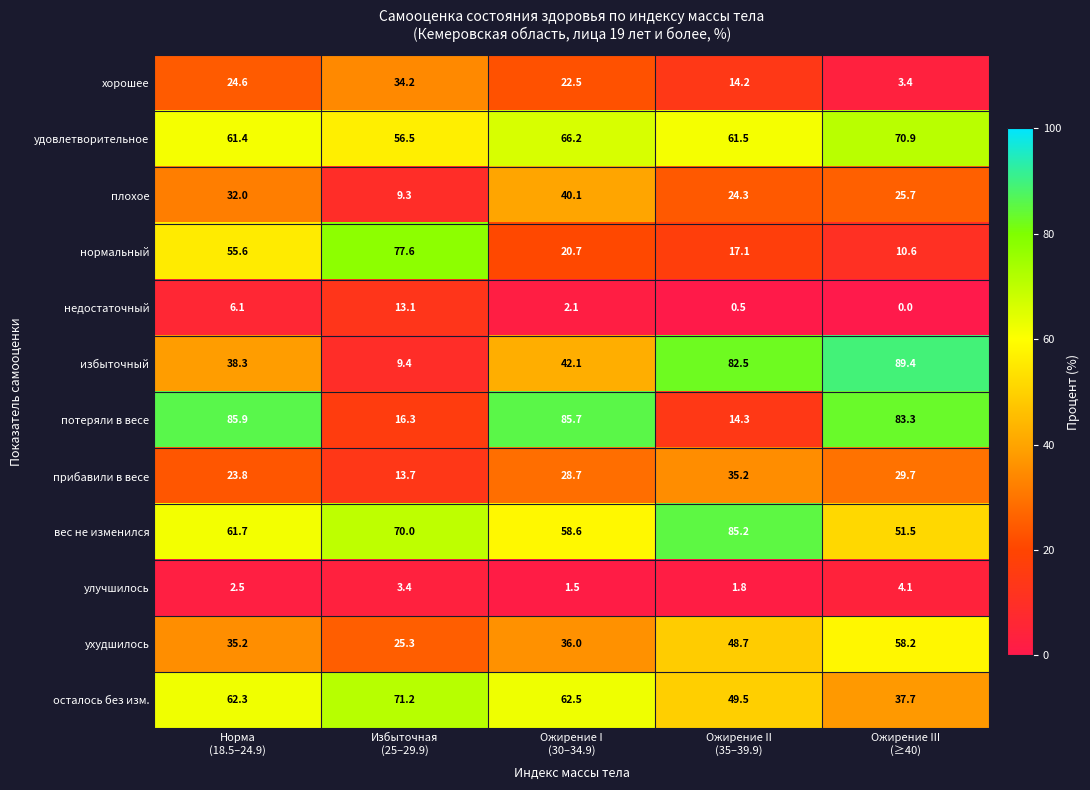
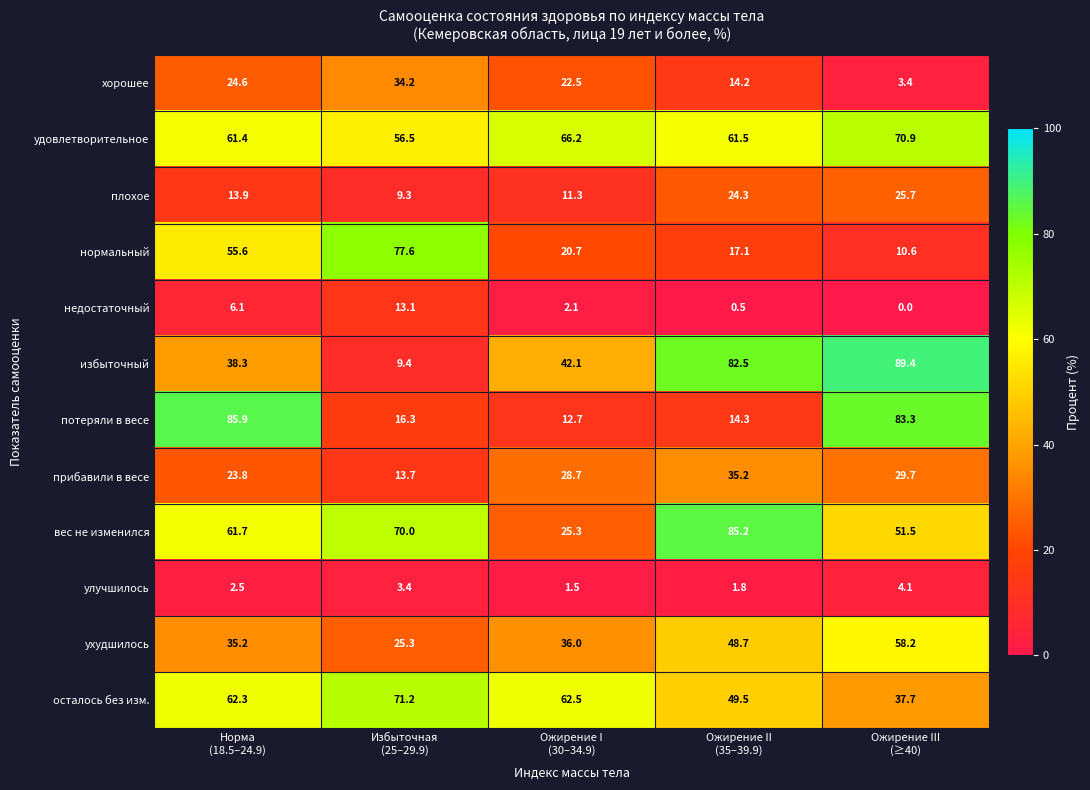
плохое, Норма (18.5–24.9): 32.0 -> 13.9
плохое, Ожирение I (30–34.9): 40.1 -> 11.3
потеряли в весе, Ожирение I (30–34.9): 85.7 -> 12.7
вес не изменился, Ожирение I (30–34.9): 58.6 -> 25.3
